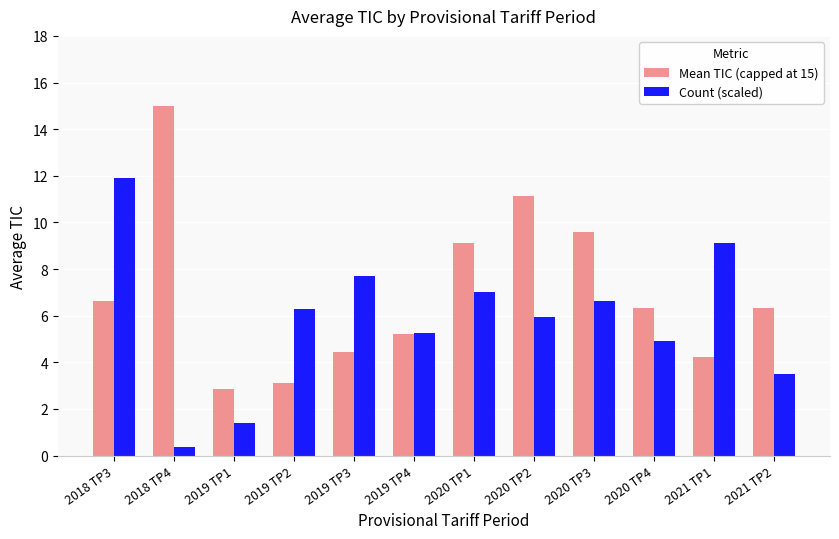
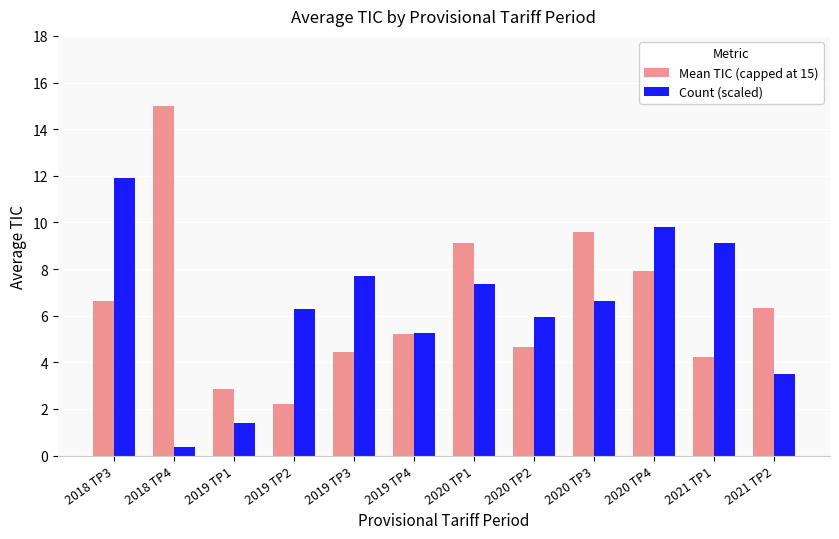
Mean TIC (capped at 15), 2019 TP2: 3.1 -> 2.2
Count (scaled), 2020 TP1: 7.0 -> 7.4
Mean TIC (capped at 15), 2020 TP2: 11.1 -> 4.7
Mean TIC (capped at 15), 2020 TP4: 6.3 -> 7.9
Count (scaled), 2020 TP4: 4.9 -> 9.8
